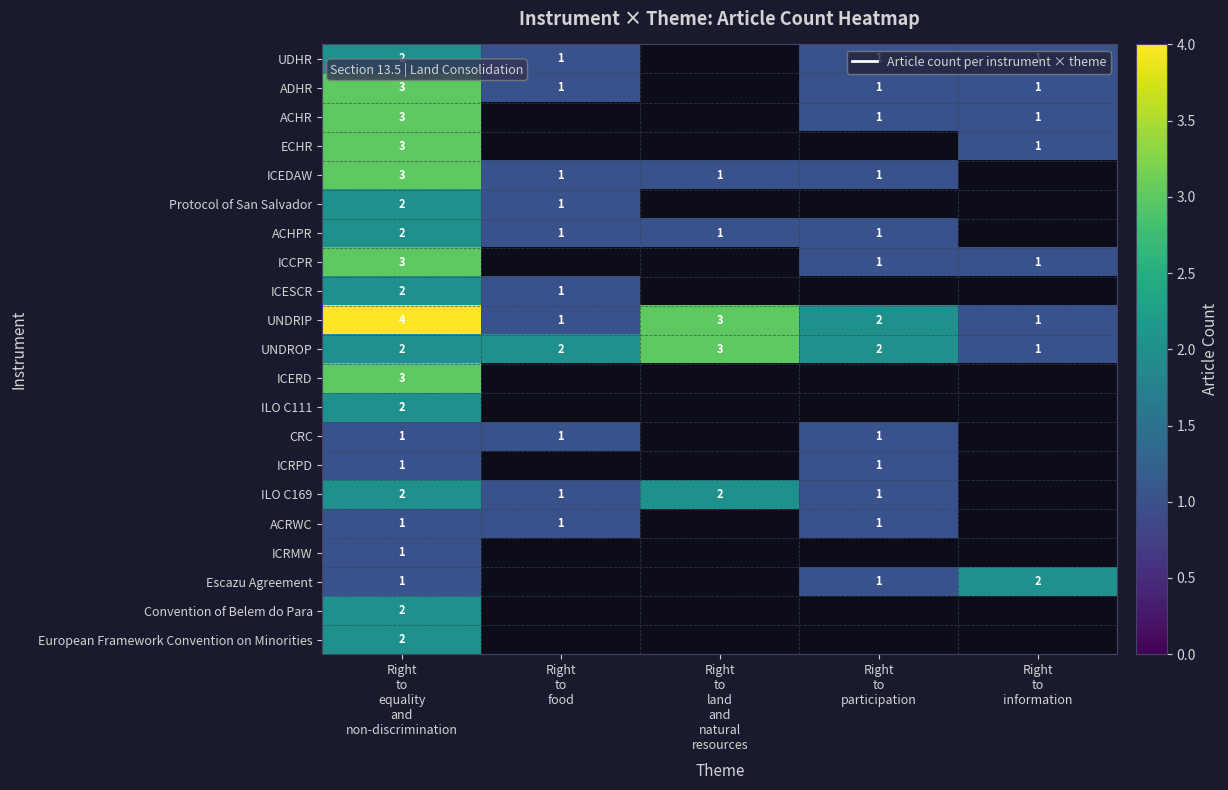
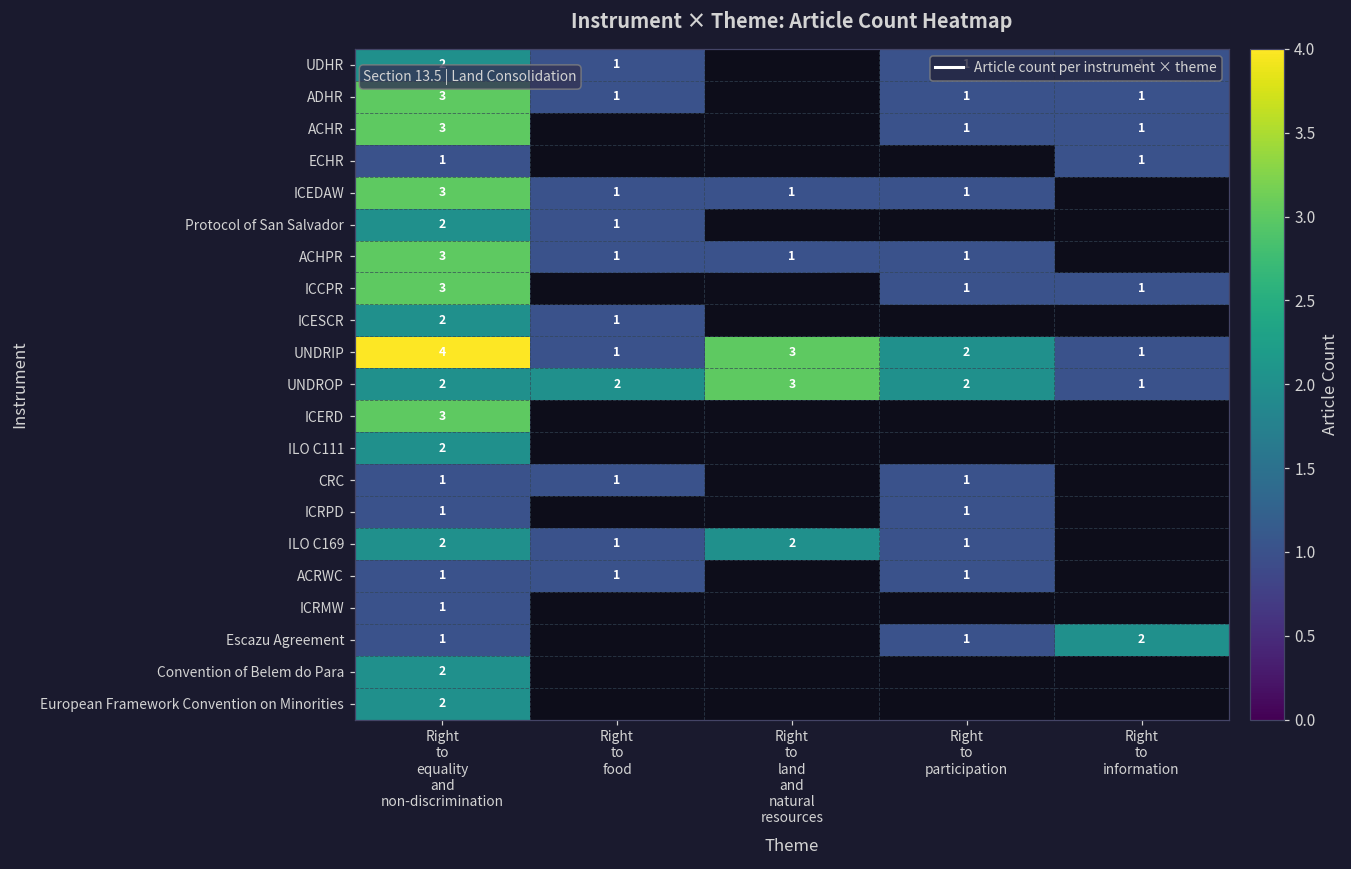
ECHR, Right to equality and non-discrimination: 3 -> 1
ACHPR, Right to equality and non-discrimination: 2 -> 3
